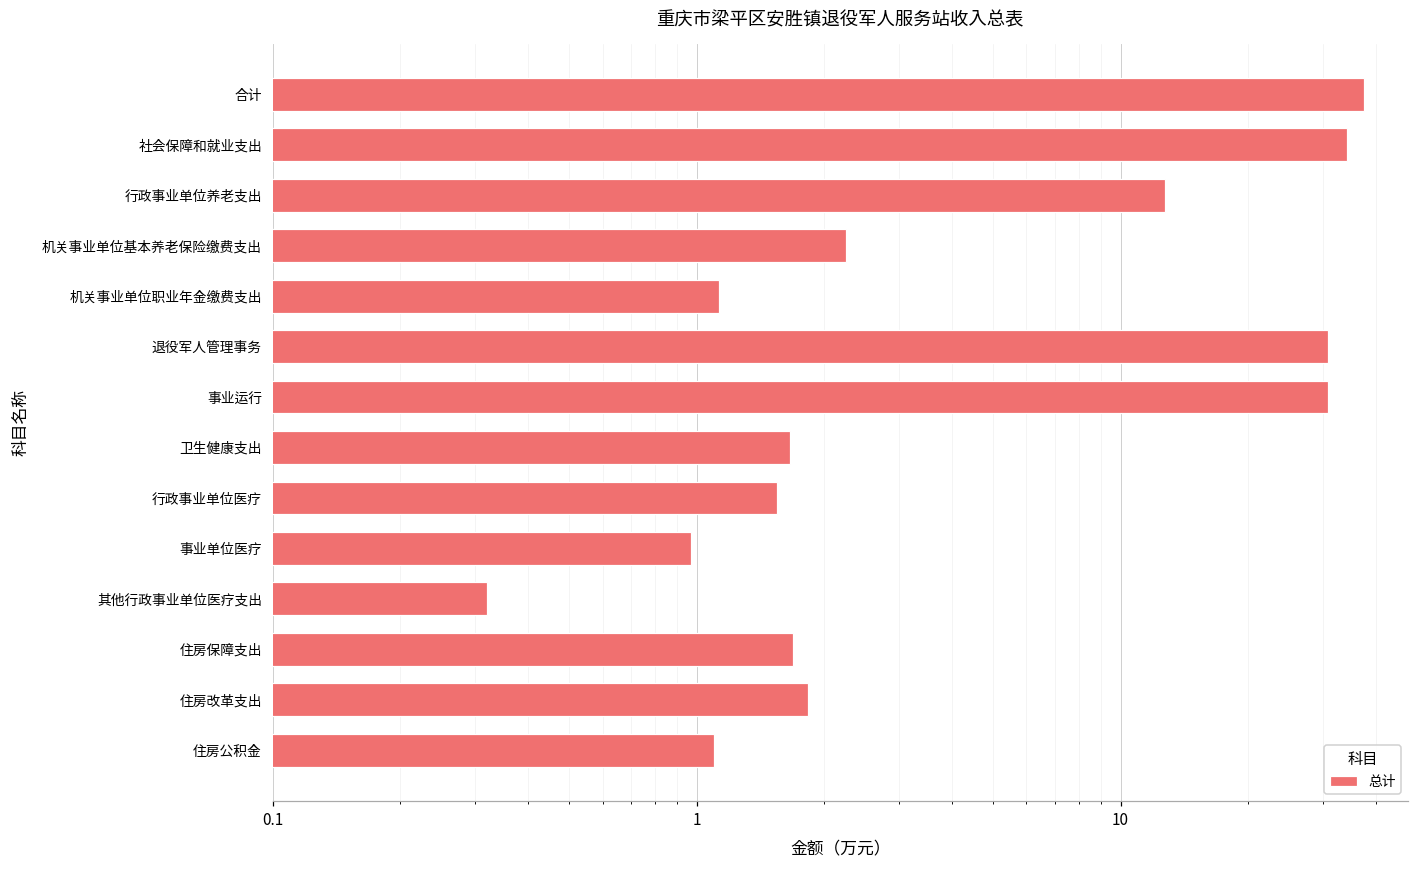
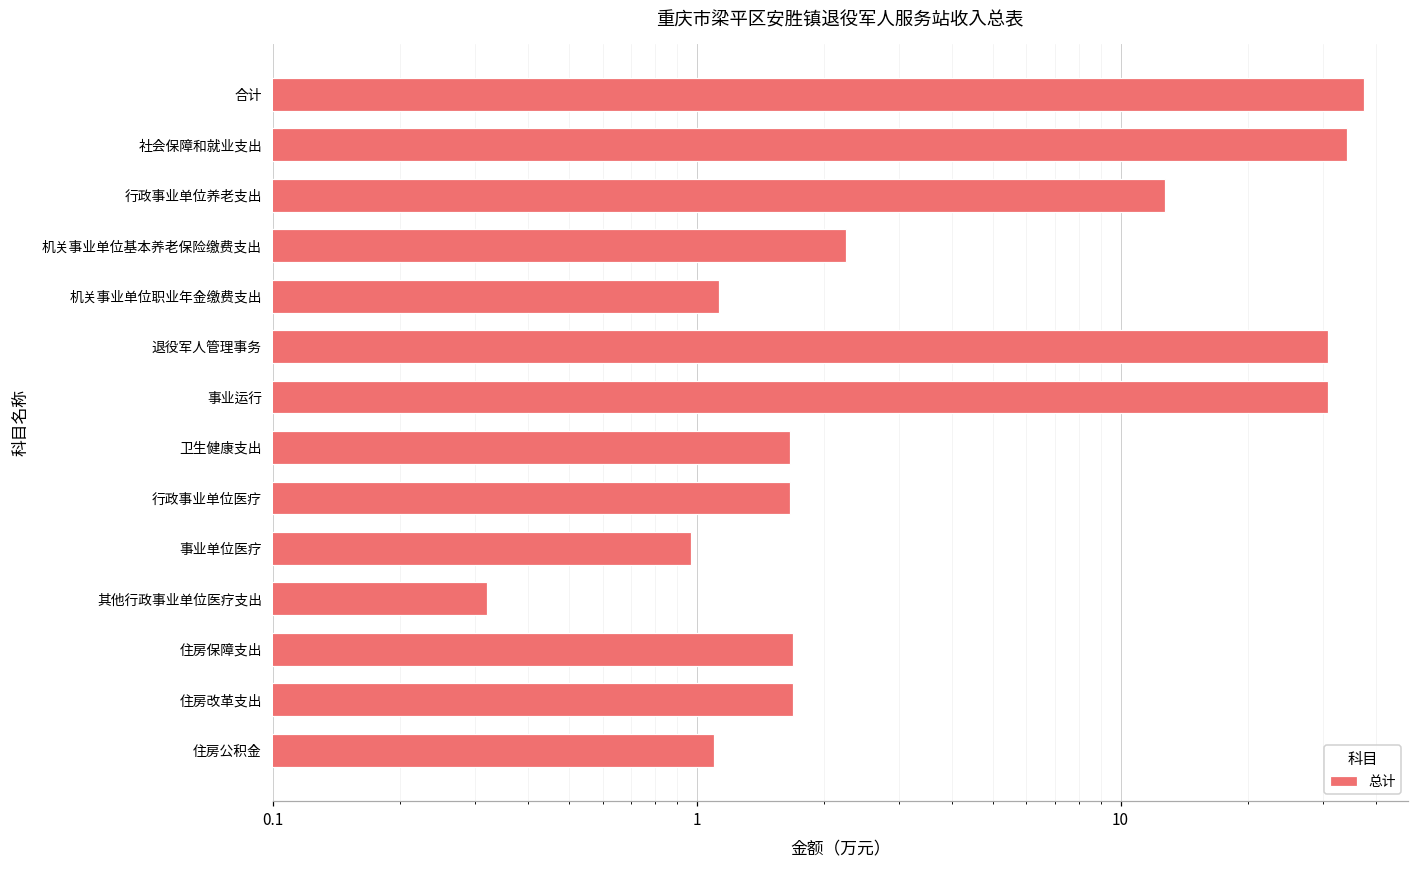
行政事业单位医疗: 1.55 -> 1.66
住房改革支出: 1.8 -> 1.7
